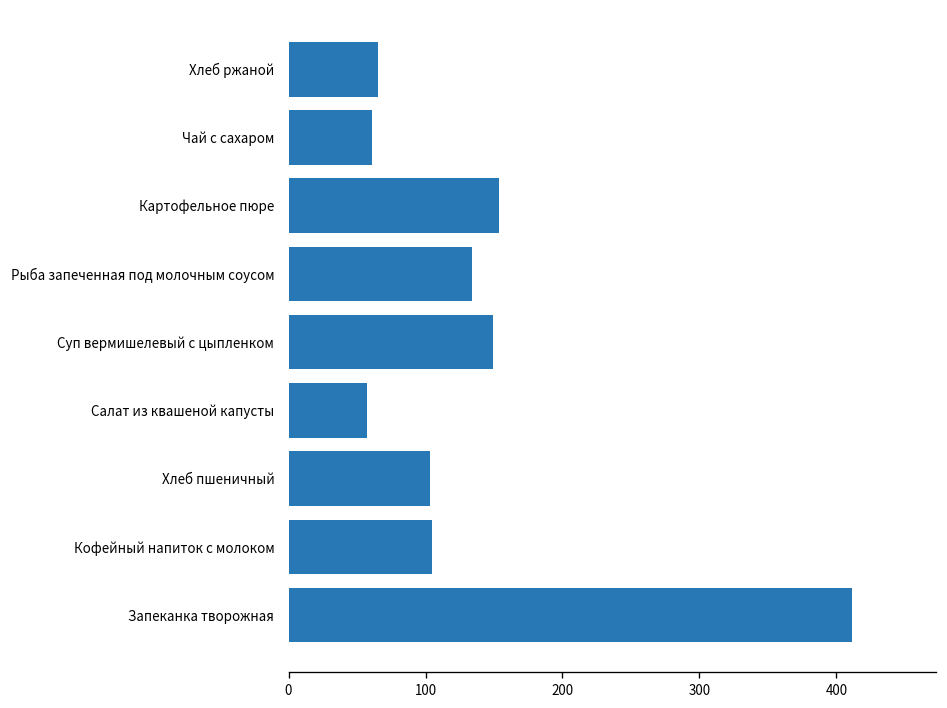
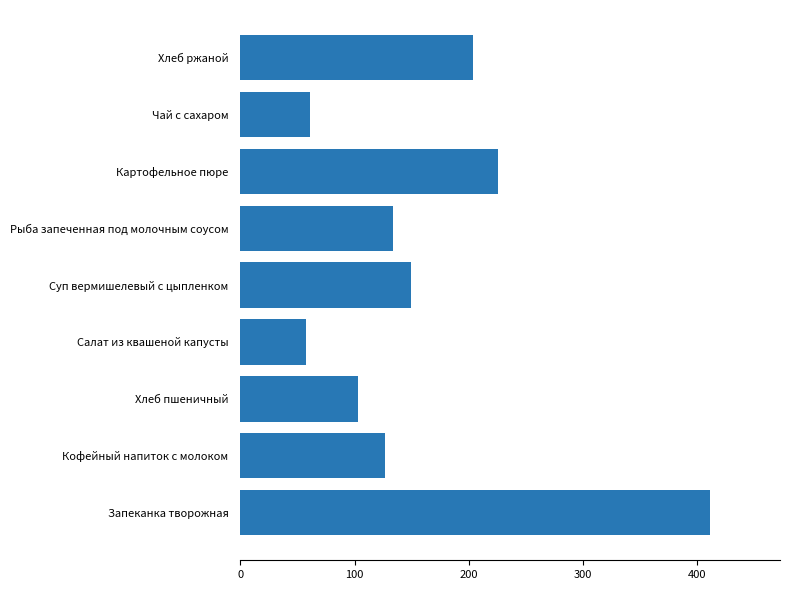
Хлеб ржаной: 65 -> 204
Картофельное пюре: 154 -> 226
Кофейный напиток с молоком: 105 -> 127
